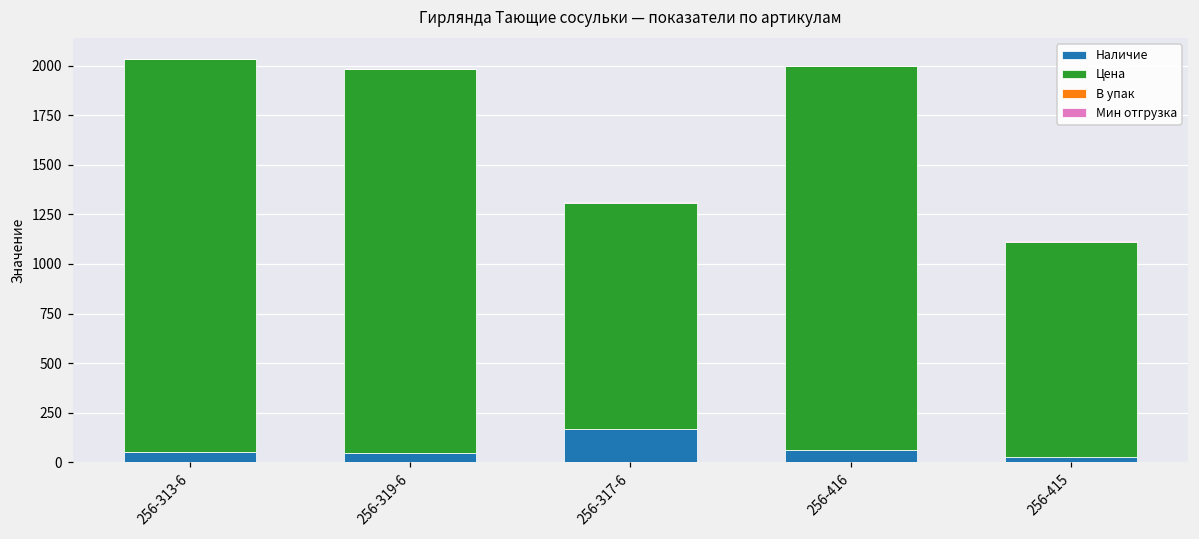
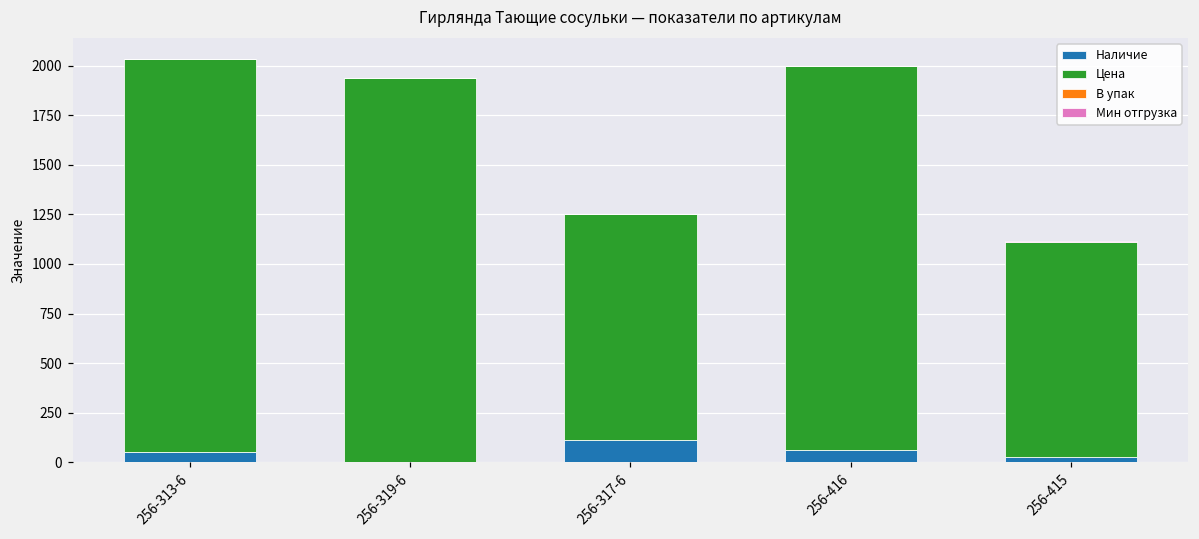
Наличие, 256-319-6: 50 -> 0
Наличие, 256-317-6: 170 -> 110
